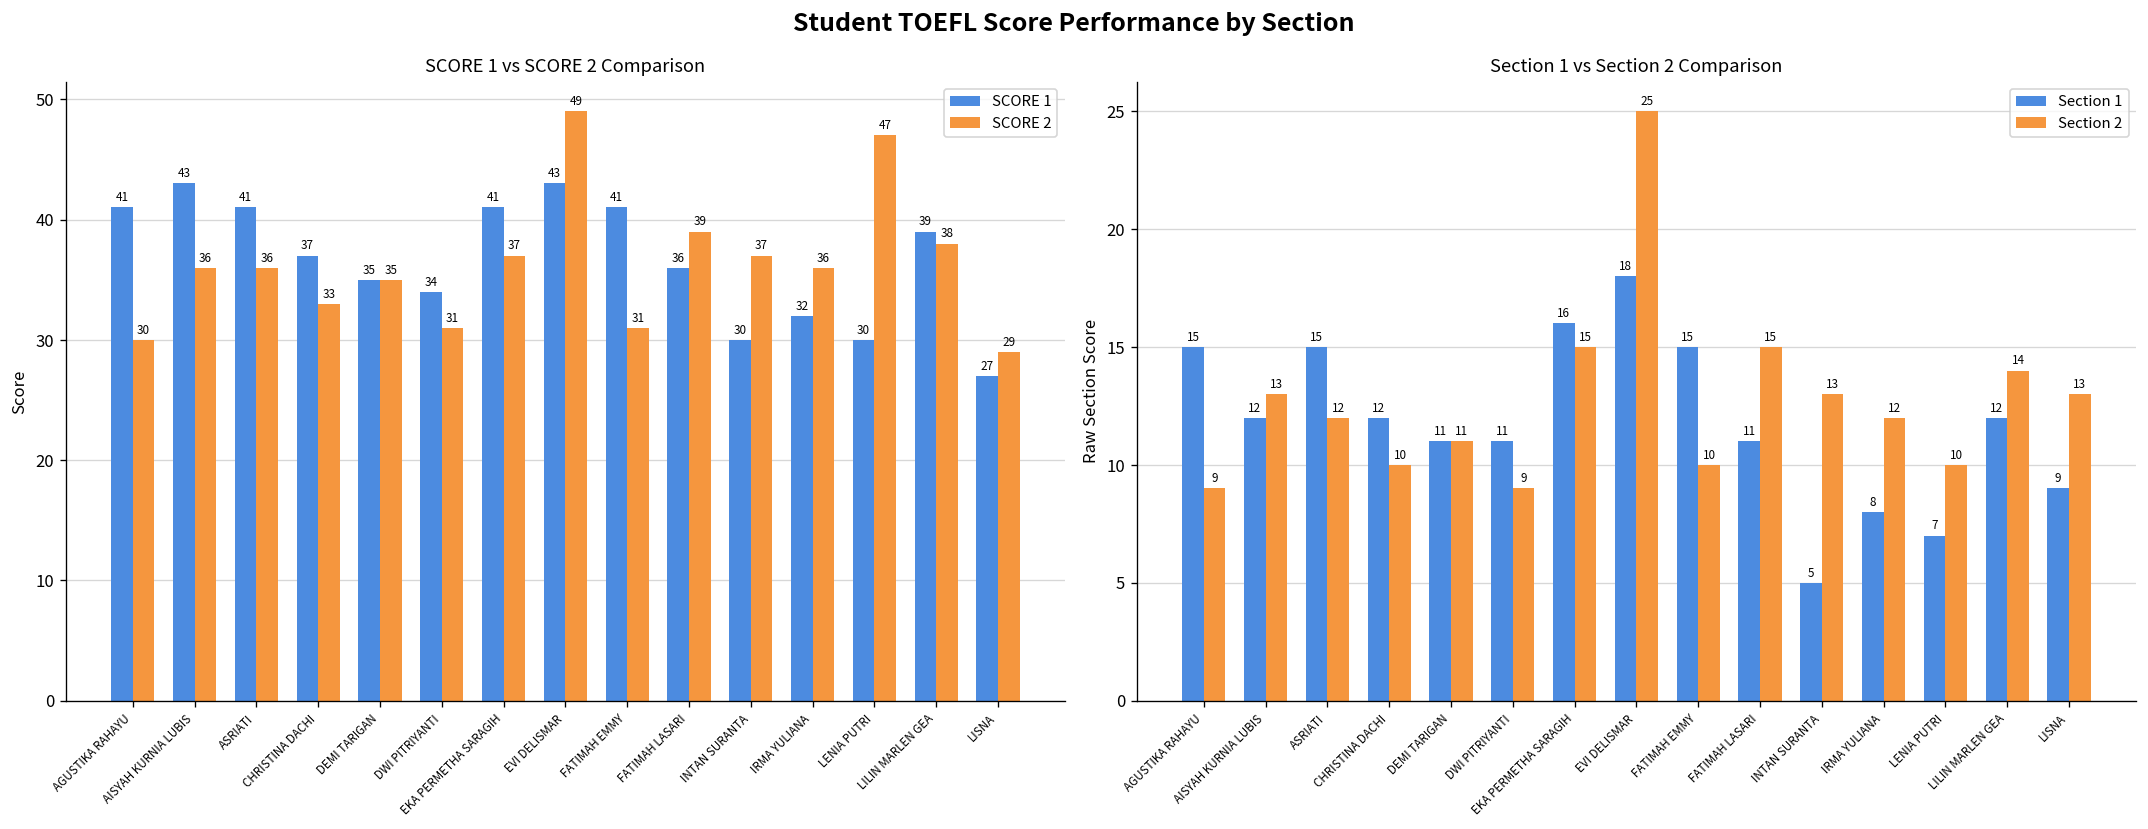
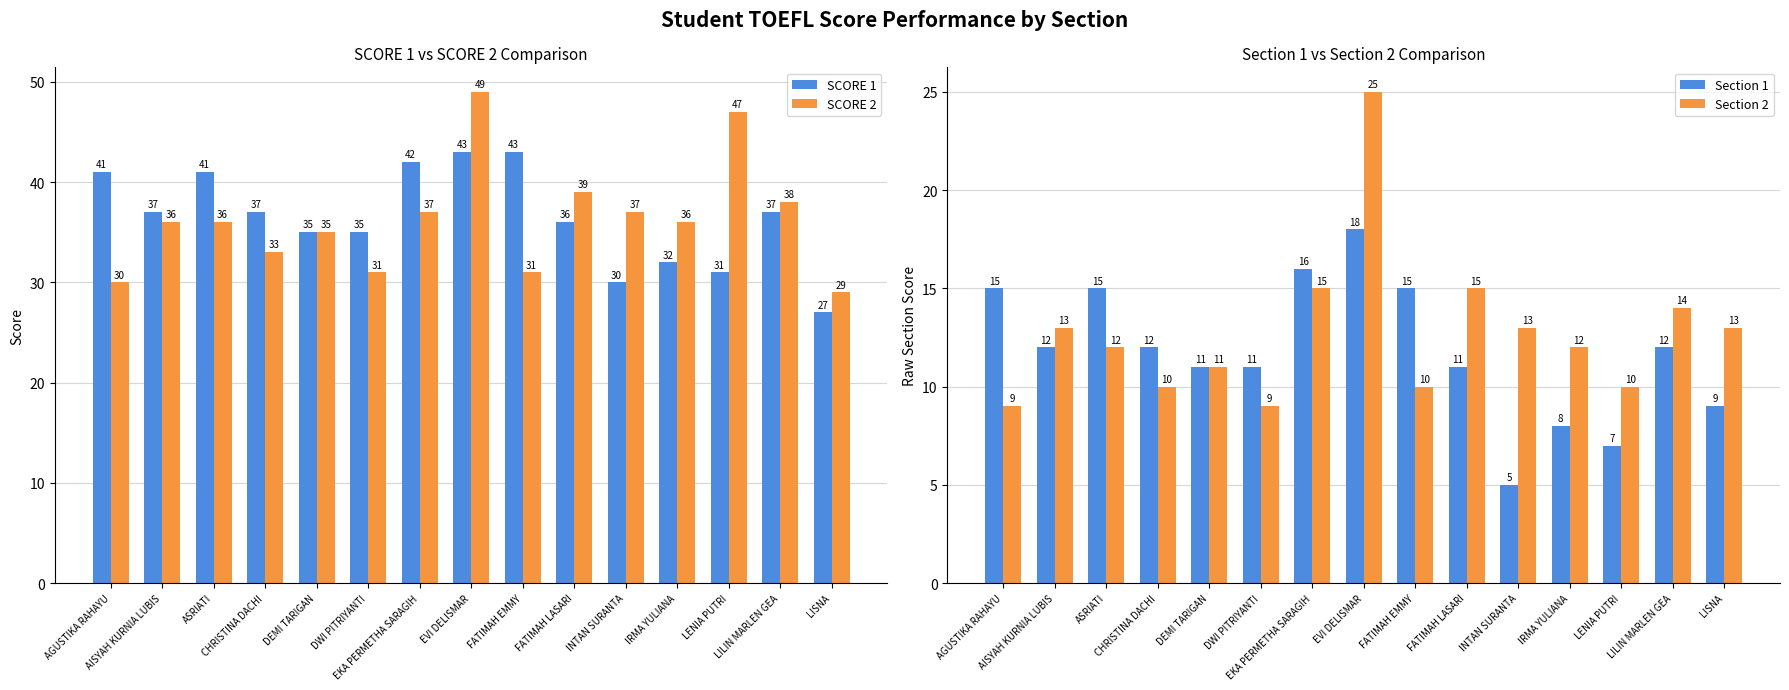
SCORE 1 vs SCORE 2 Comparison, SCORE 1, AISYAH KURNIA LUBIS: 43 -> 37
SCORE 1 vs SCORE 2 Comparison, SCORE 1, DWI PITRIYANTI: 34 -> 35
SCORE 1 vs SCORE 2 Comparison, SCORE 1, EKA PERMETHA SARAGIH: 41 -> 42
SCORE 1 vs SCORE 2 Comparison, SCORE 1, FATIMAH EMMY: 41 -> 43
SCORE 1 vs SCORE 2 Comparison, SCORE 1, LENIA PUTRI: 30 -> 31
SCORE 1 vs SCORE 2 Comparison, SCORE 1, LILIN MARLEN GEA: 39 -> 37
